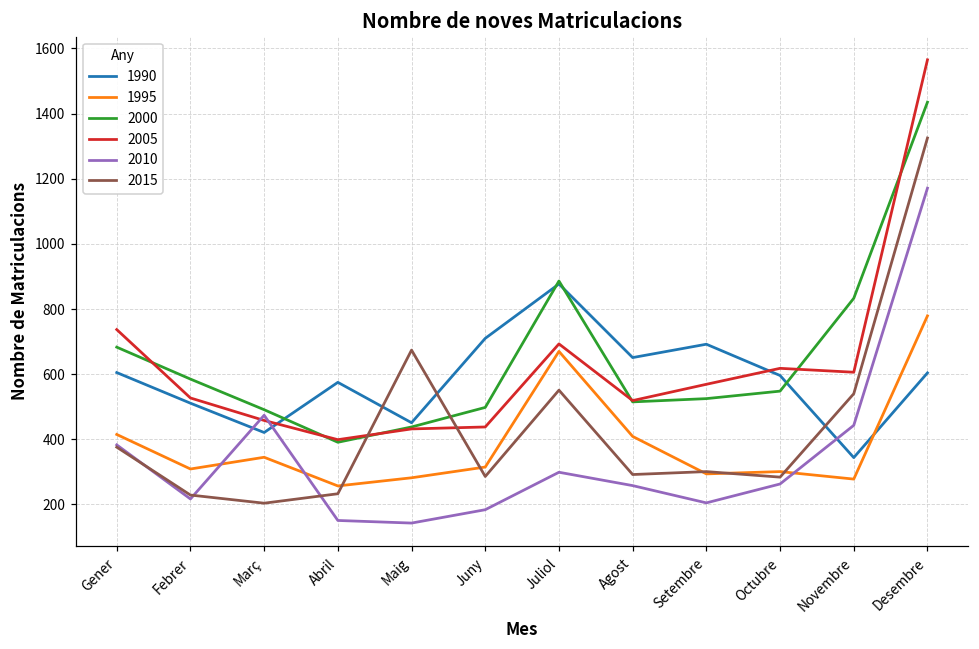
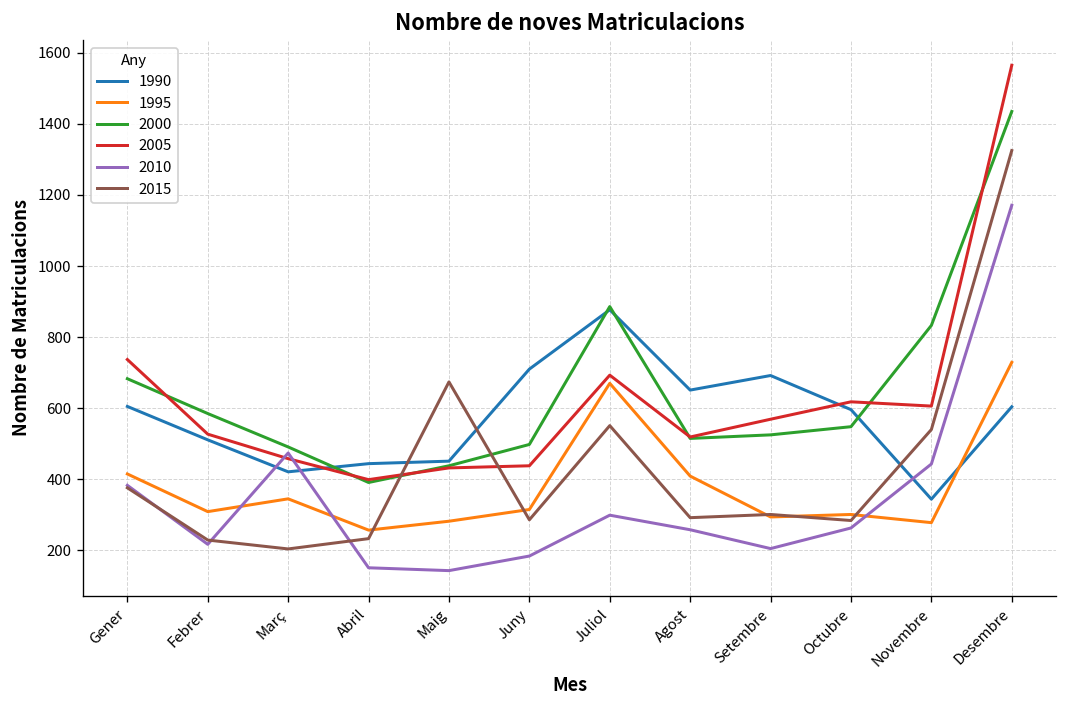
1990, Abril: 580 -> 440
1995, Desembre: 780 -> 730
